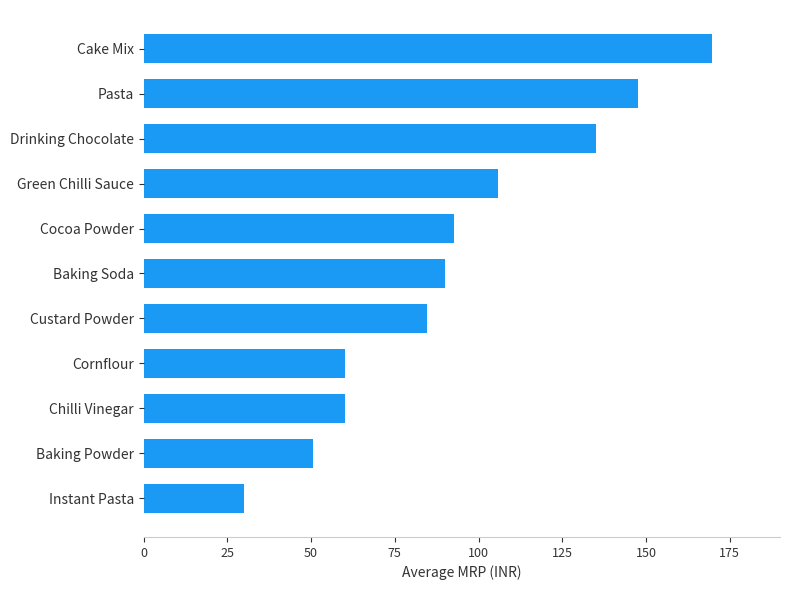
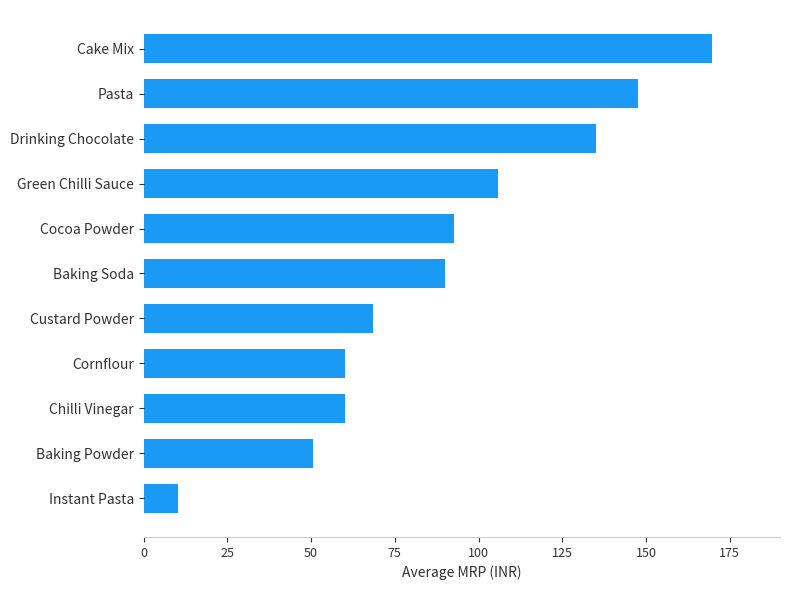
Custard Powder: 85 -> 68
Instant Pasta: 30 -> 10
